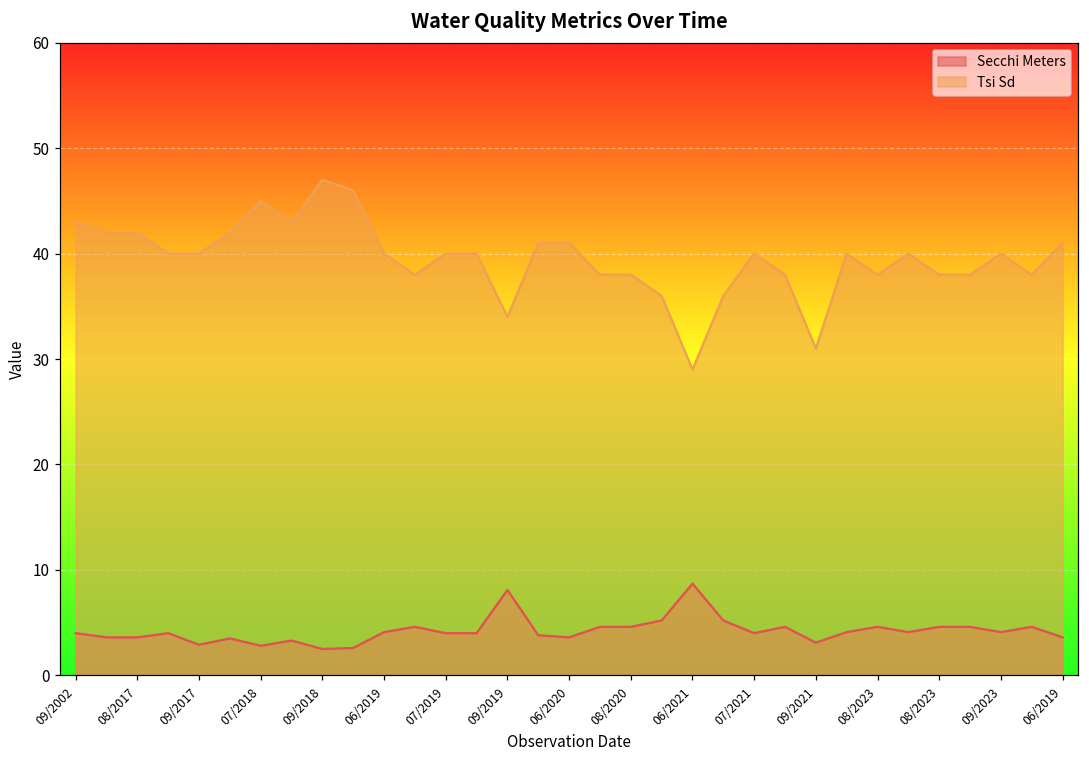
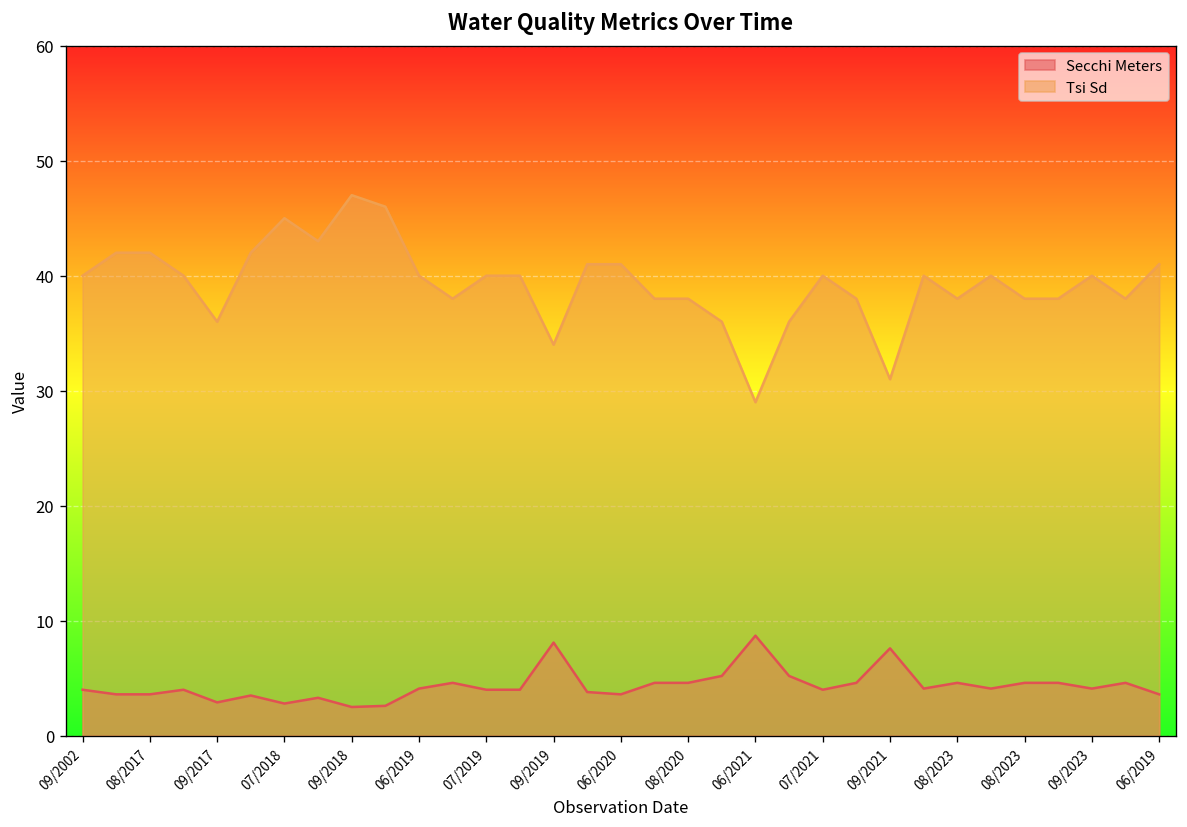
Tsi Sd, 09/2002: 43 -> 40
Tsi Sd, 09/2017: 40 -> 36
Secchi Meters, 09/2021: 3 -> 8
